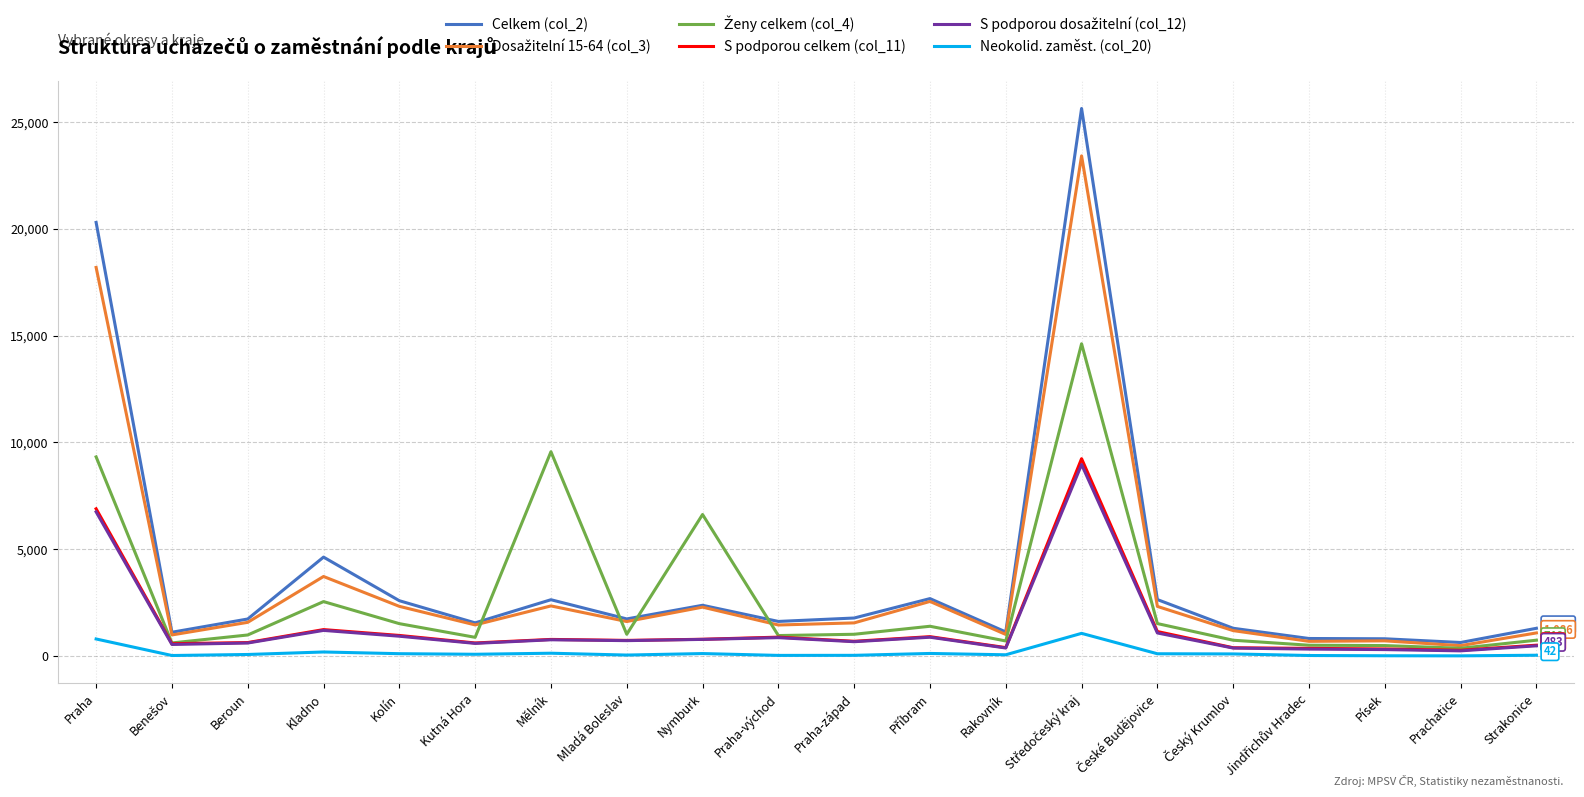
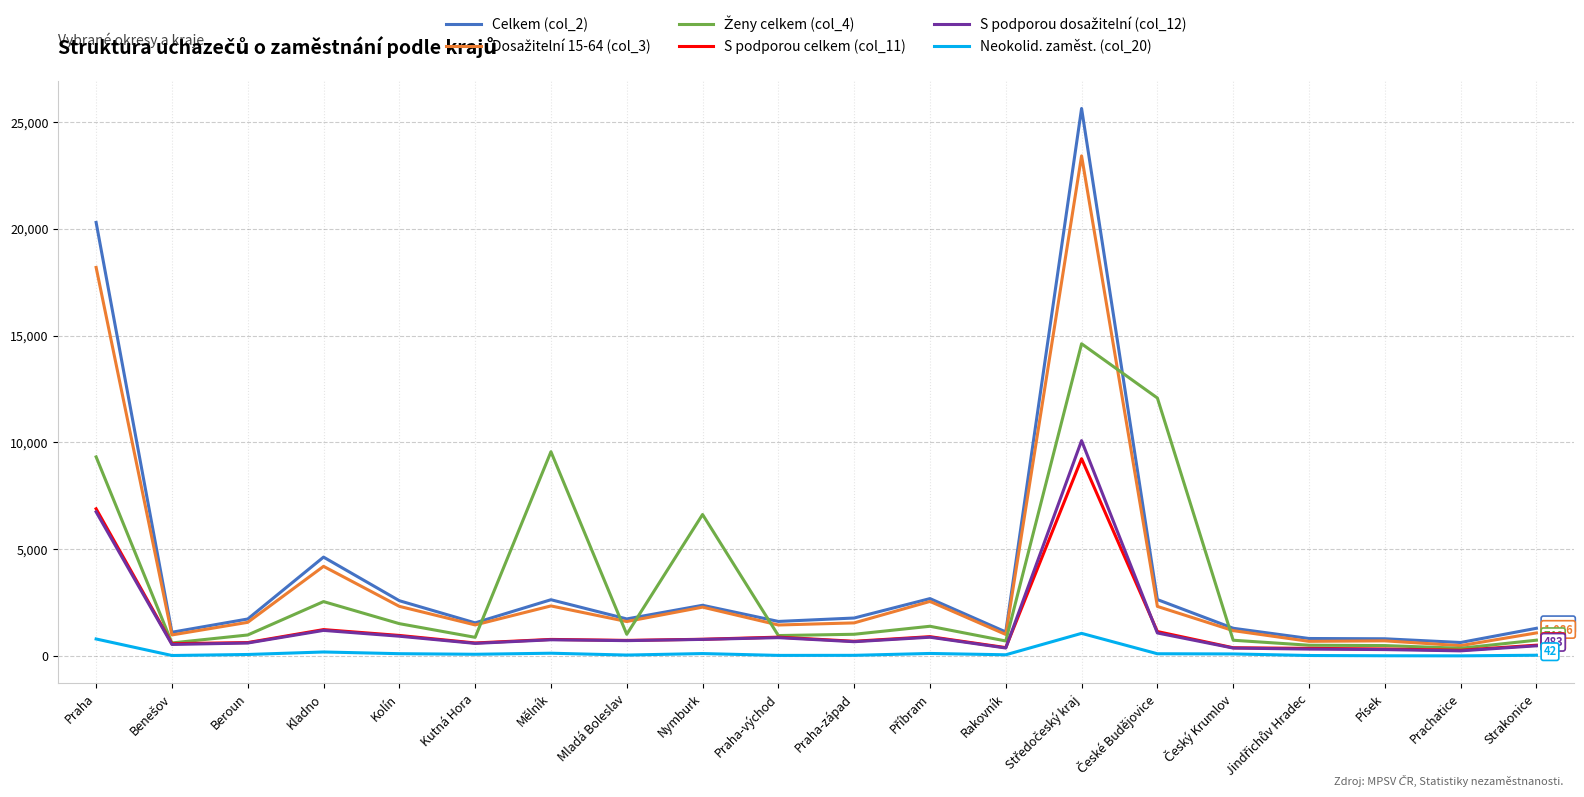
Dosažitelní 15-64 (col_3), Kladno: 3,700 -> 4,200
S podporou dosažitelní (col_12), Středočeský kraj: 9,000 -> 10,100
Ženy celkem (col_4), České Budějovice: 1,500 -> 12,100
